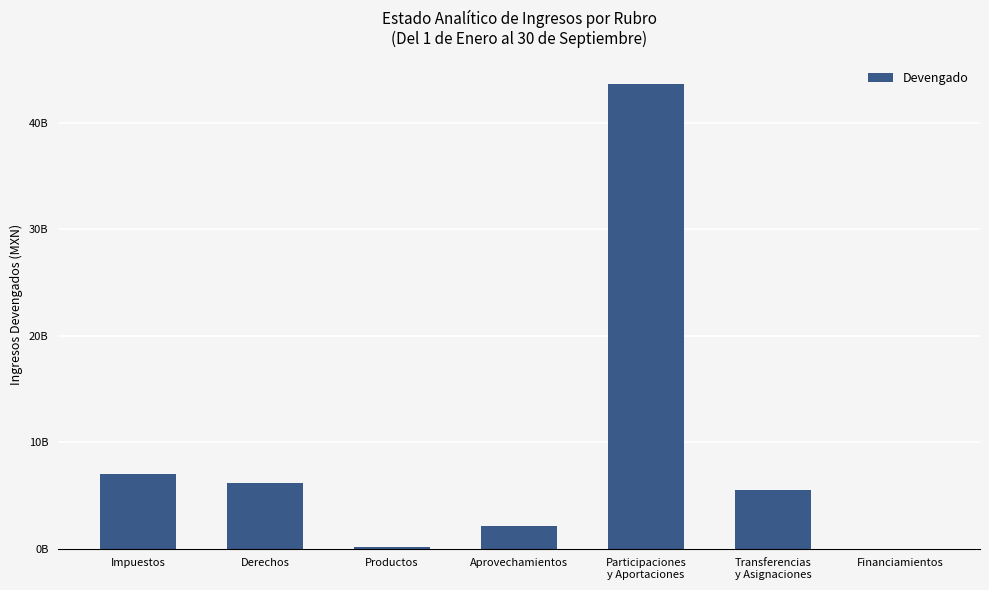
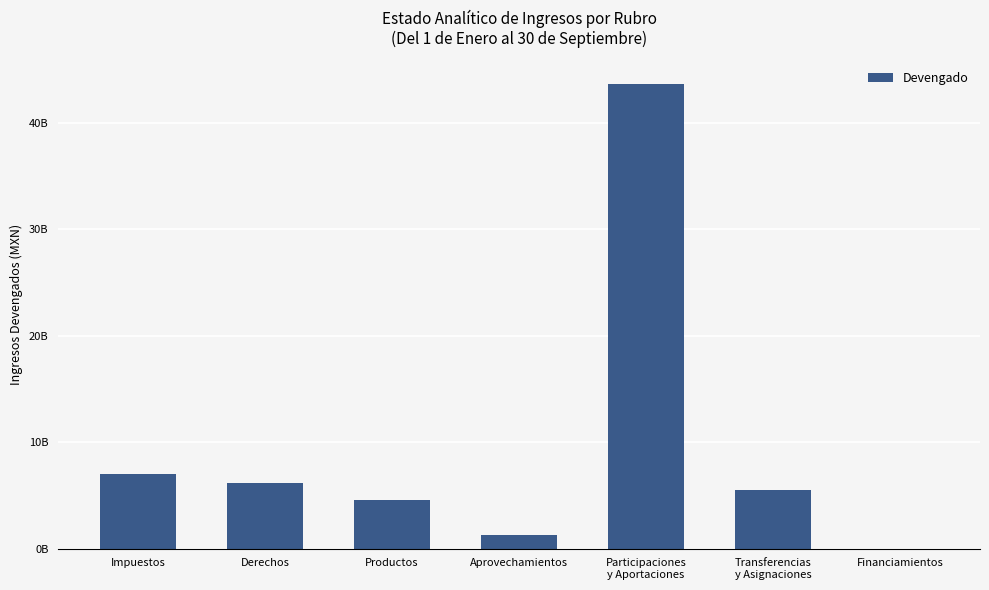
Productos: 200000000 -> 4600000000
Aprovechamientos: 2100000000 -> 1300000000
